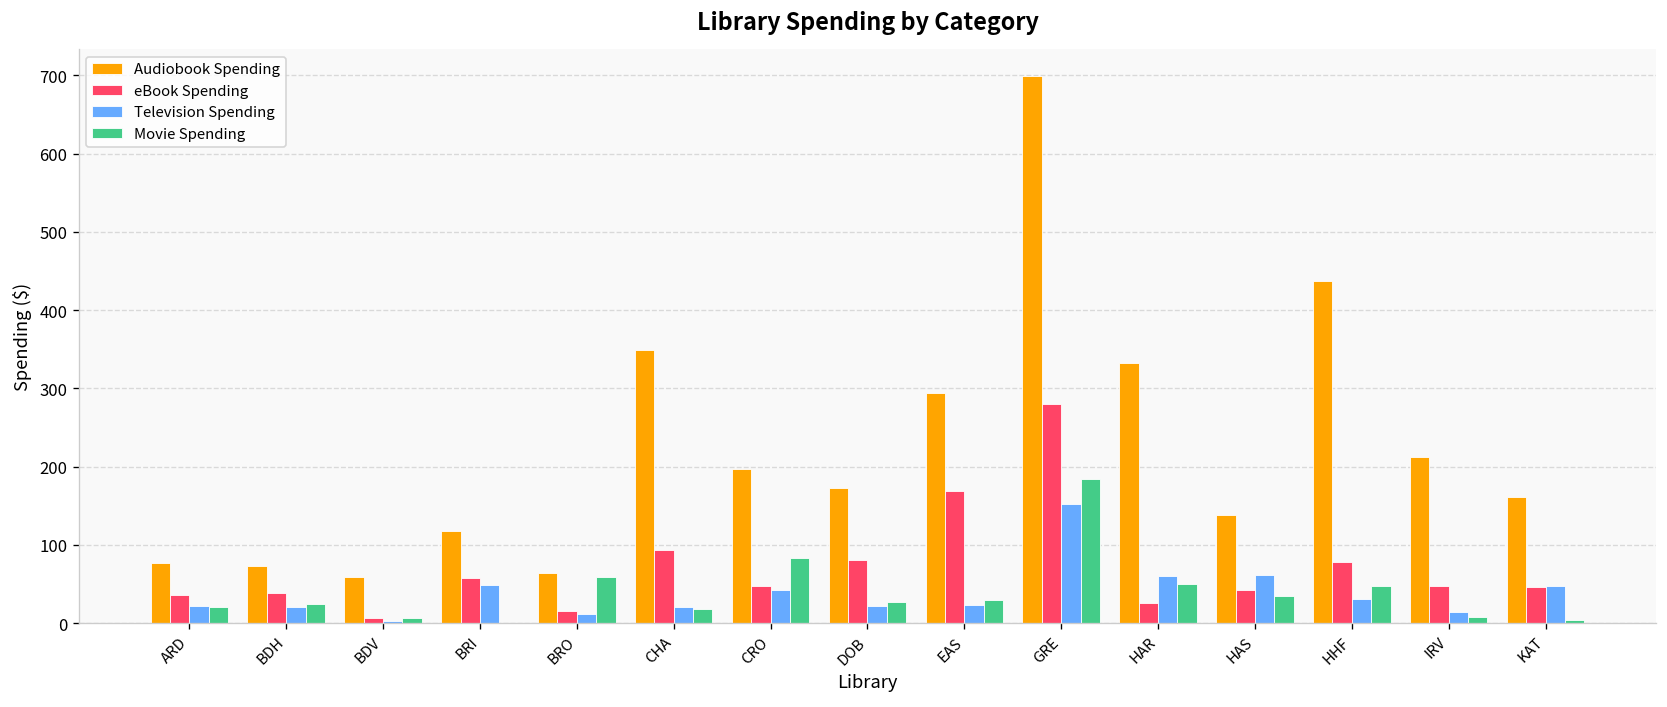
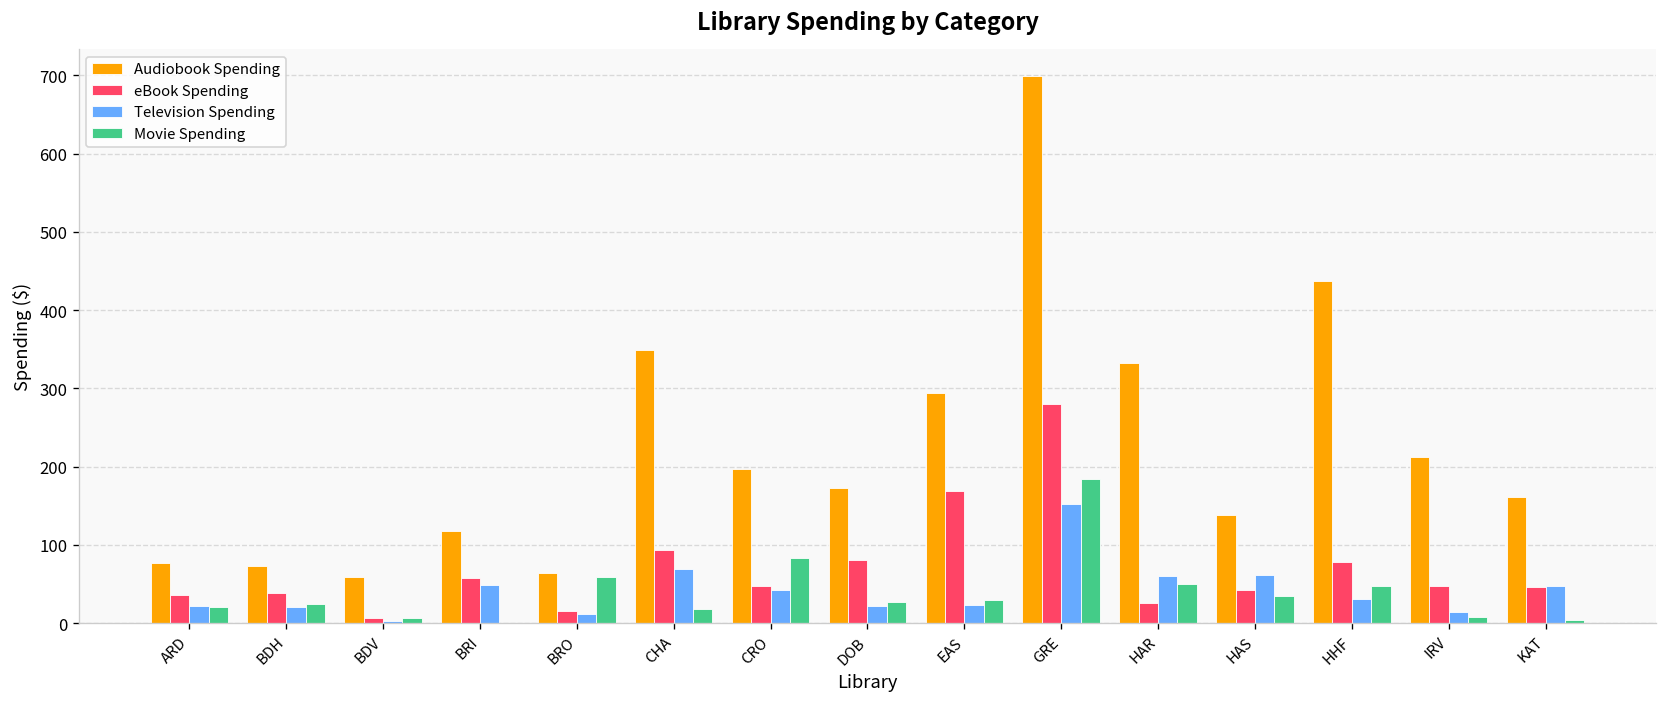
Television Spending, CHA: 20 -> 70
